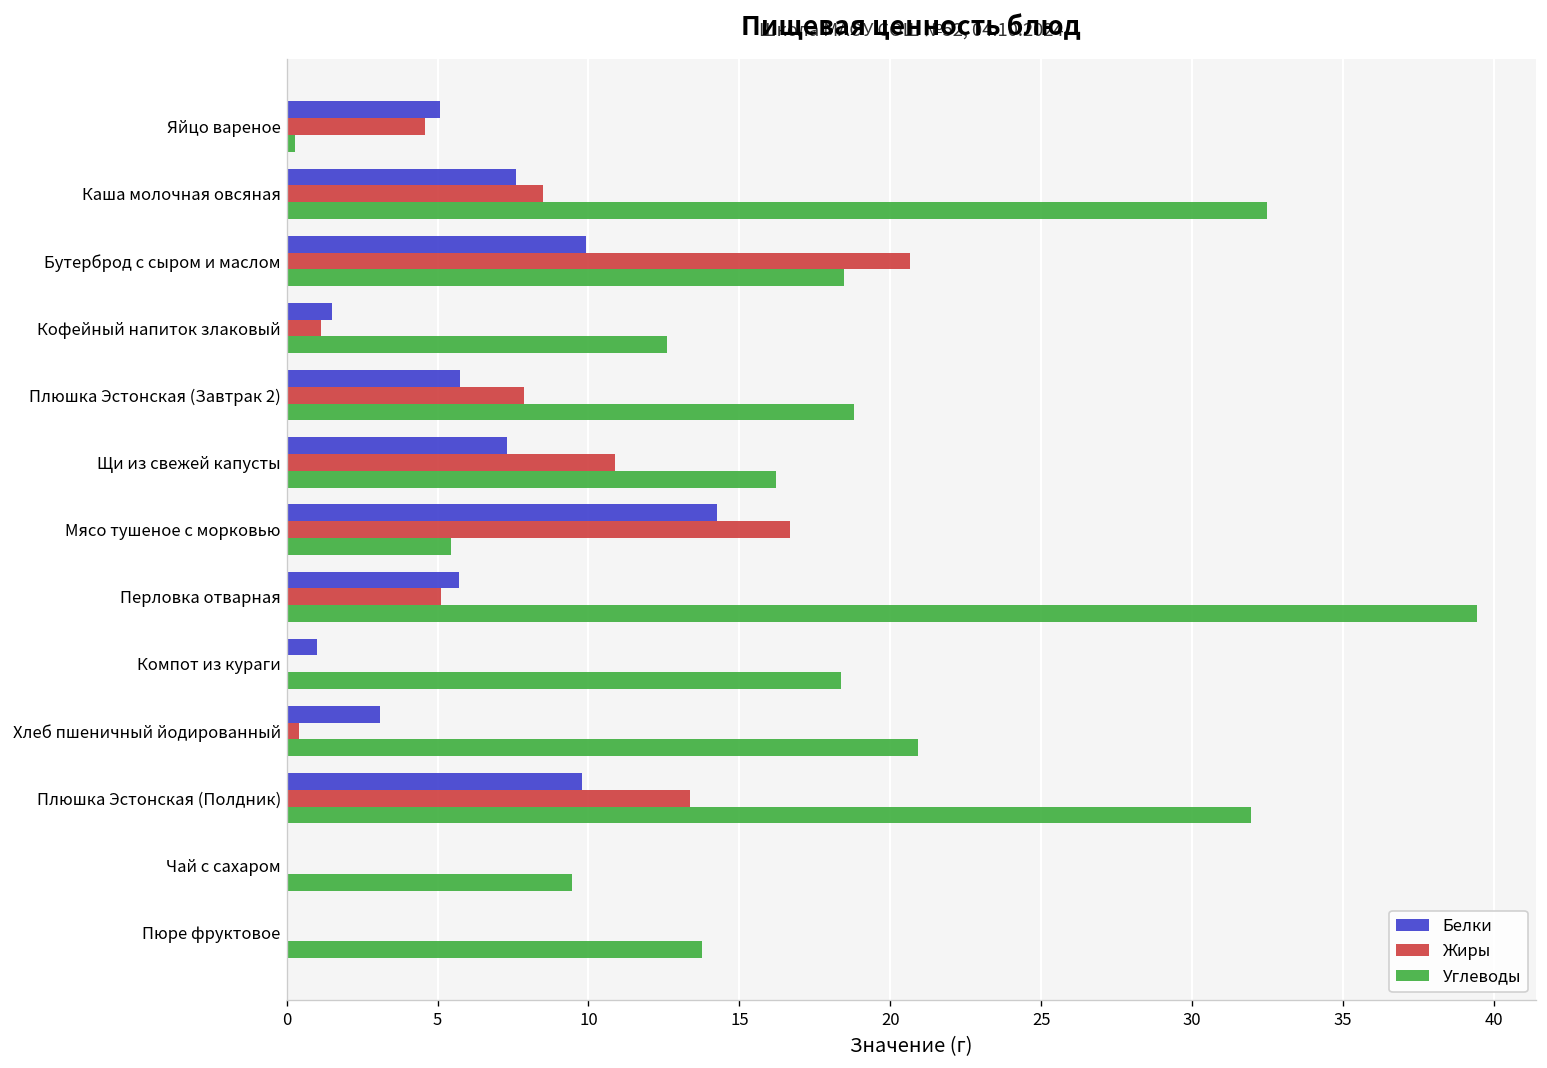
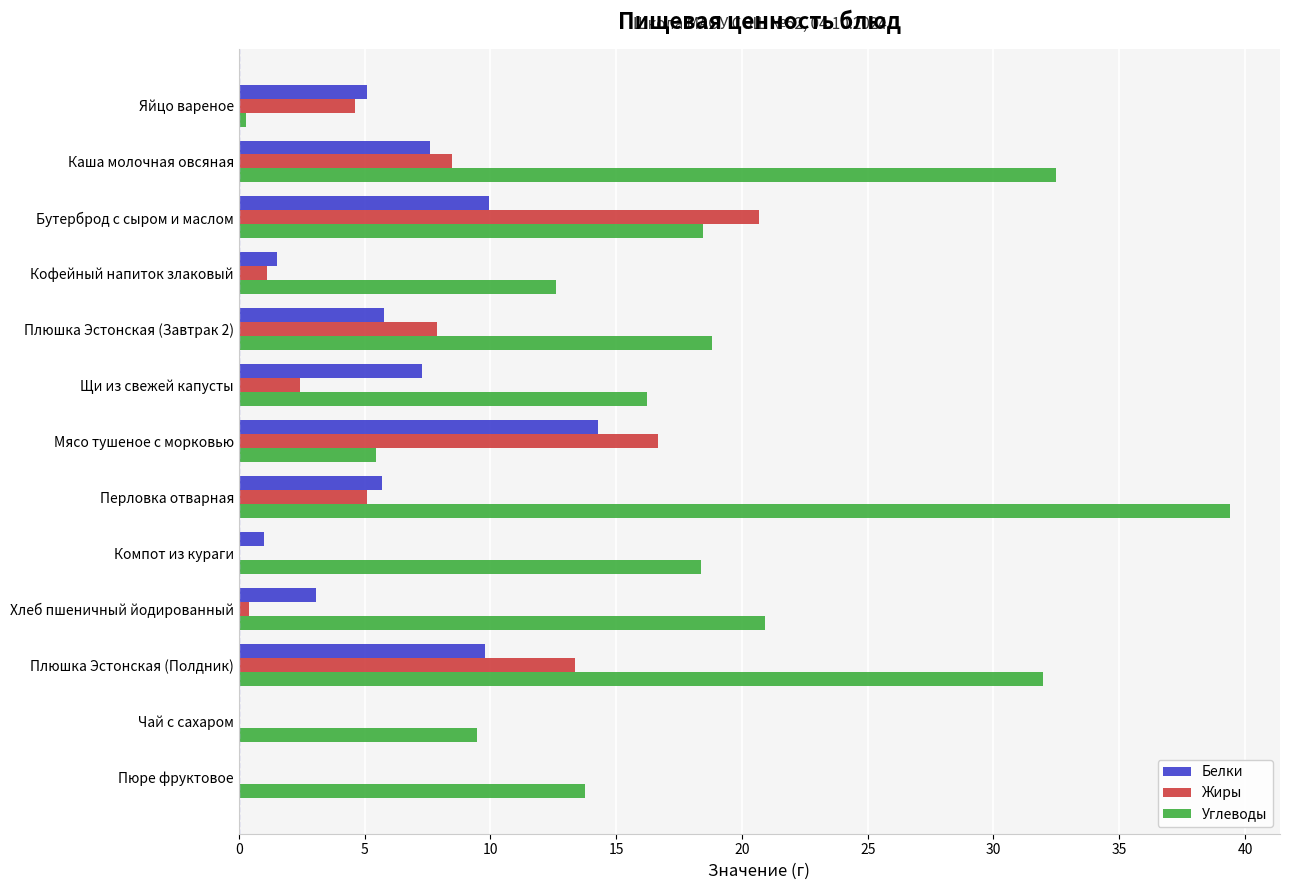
Жиры, Щи из свежей капусты: 10.9 -> 2.5
